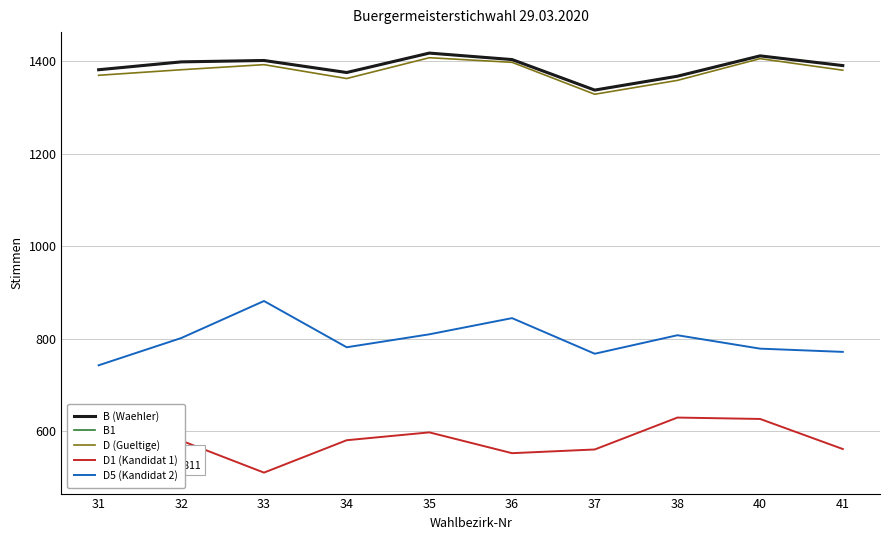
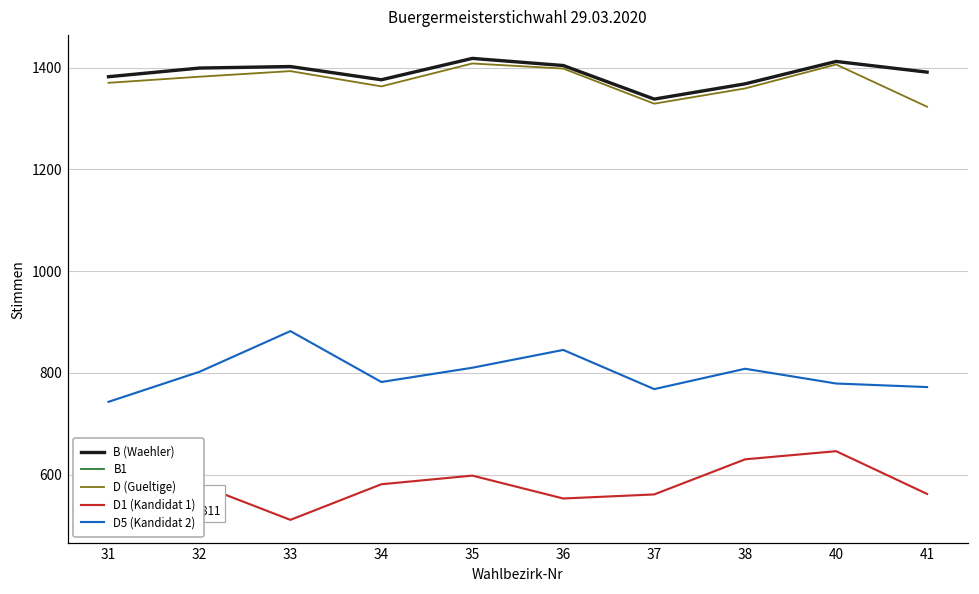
D1 (Kandidat 1), 40: 630 -> 650
D (Gueltige), 41: 1380 -> 1320
